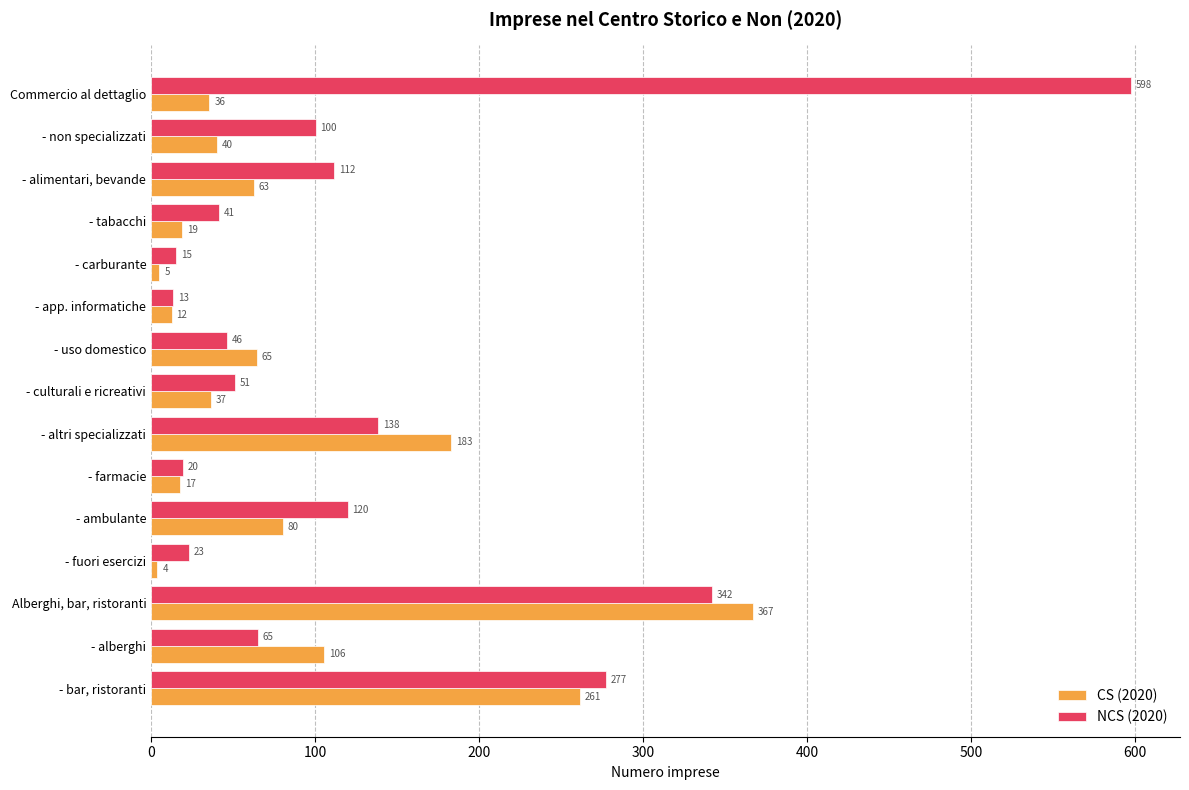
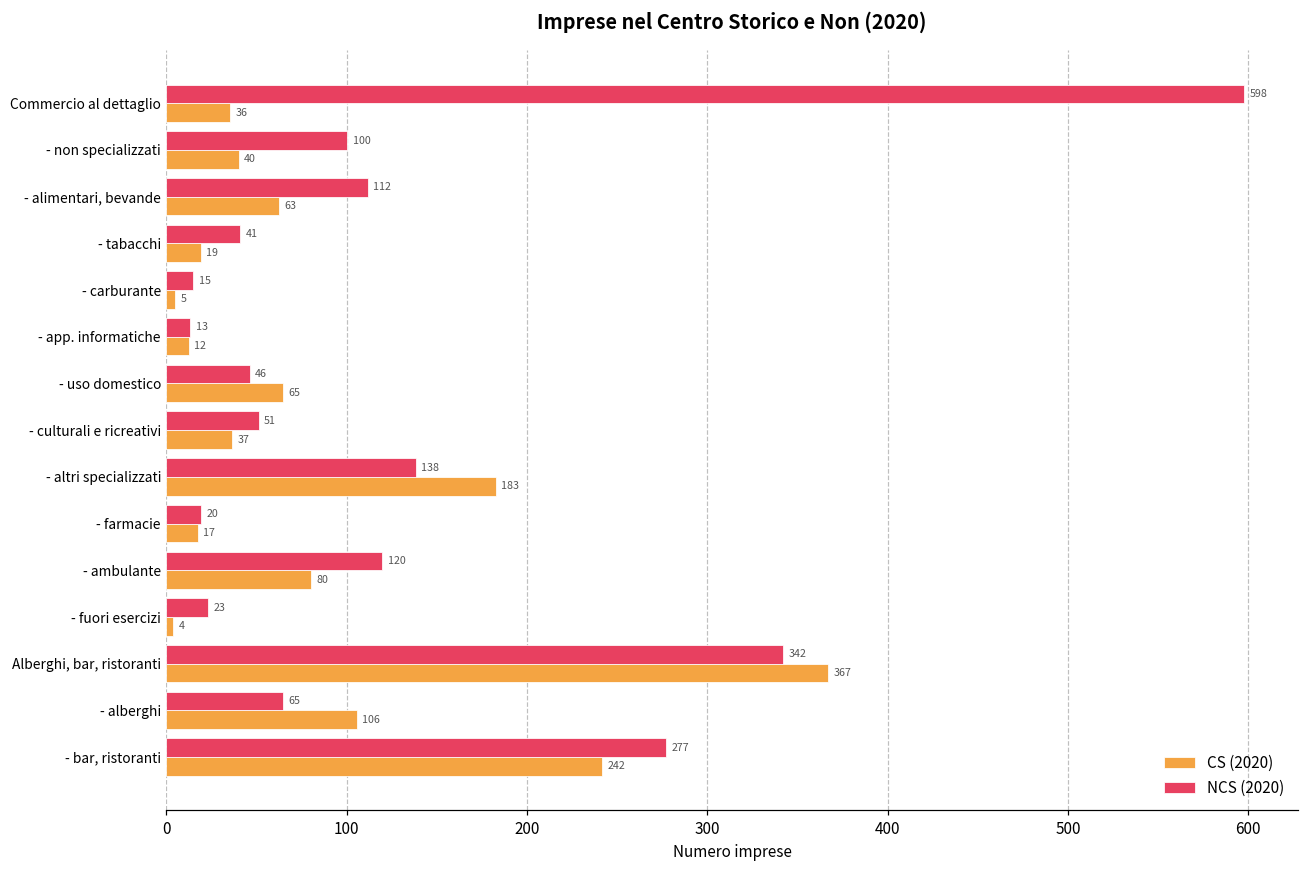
CS (2020), - bar, ristoranti: 261 -> 242
